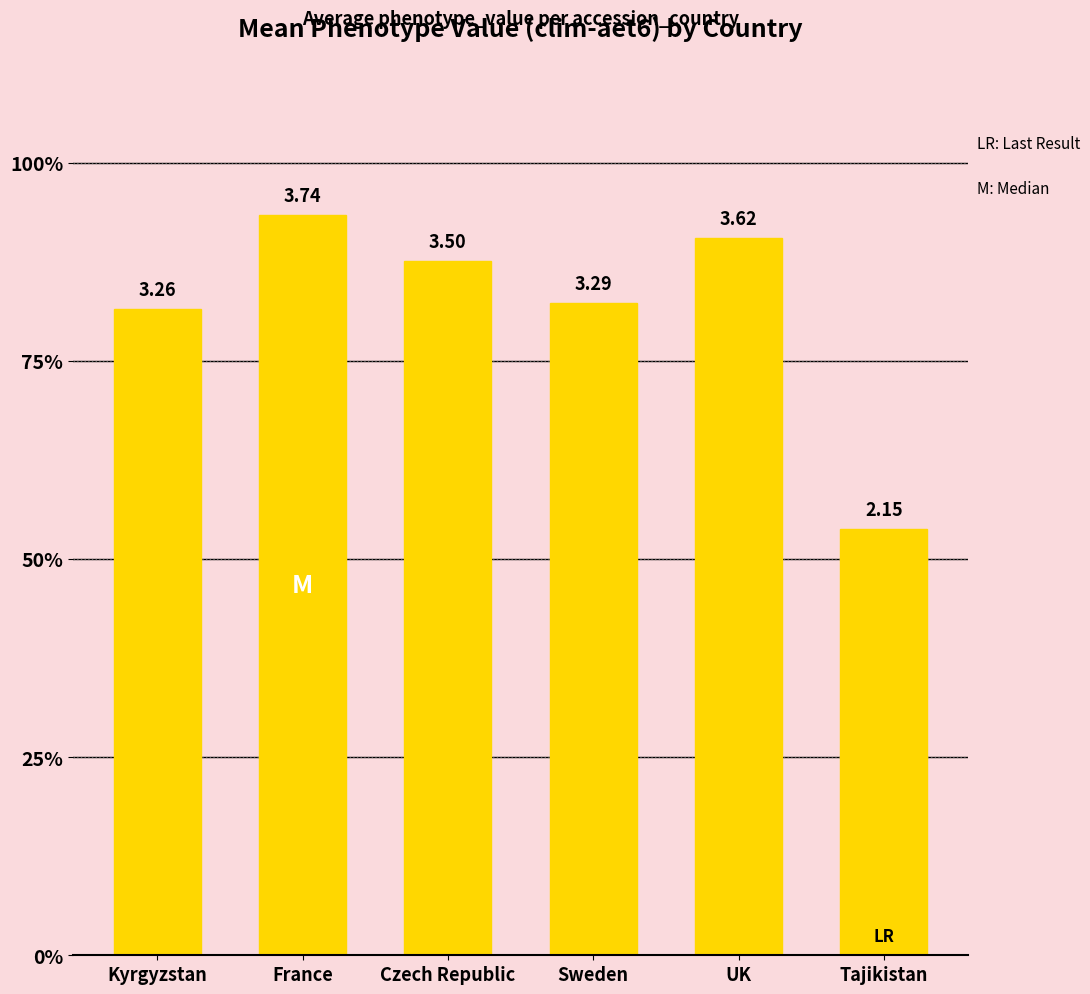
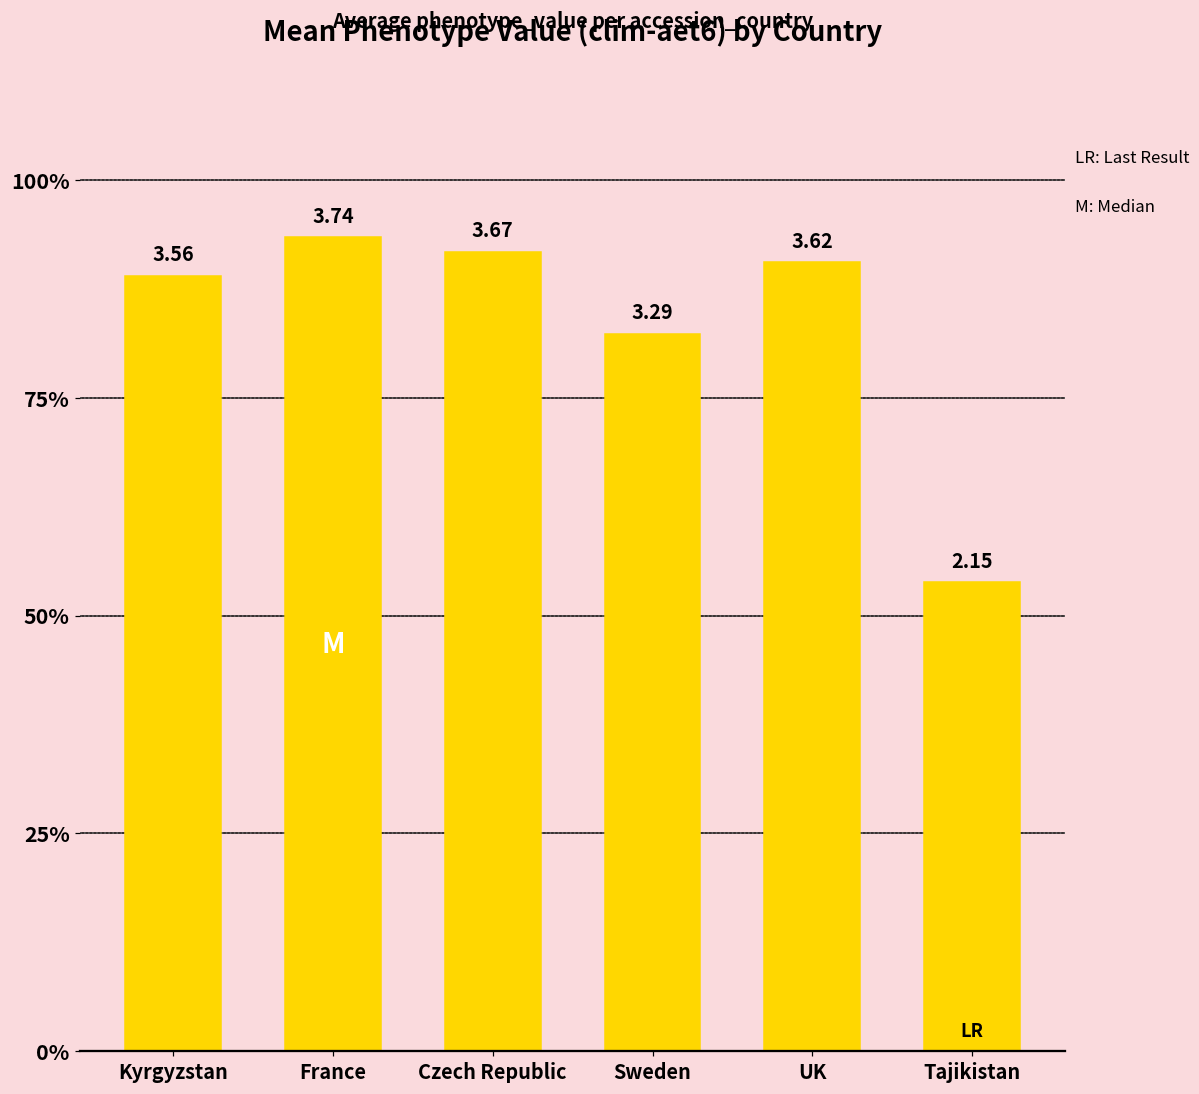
Kyrgyzstan: 3.26 -> 3.56
Czech Republic: 3.50 -> 3.67
